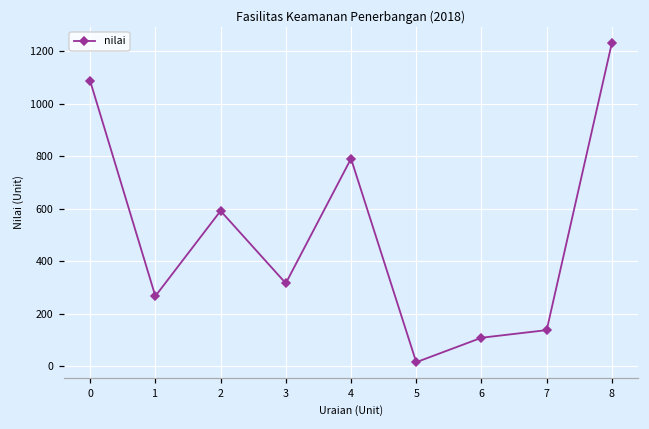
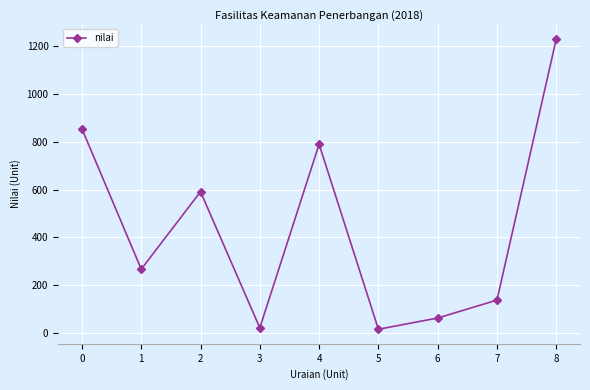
0: 1090 -> 860
3: 320 -> 20
6: 110 -> 60
